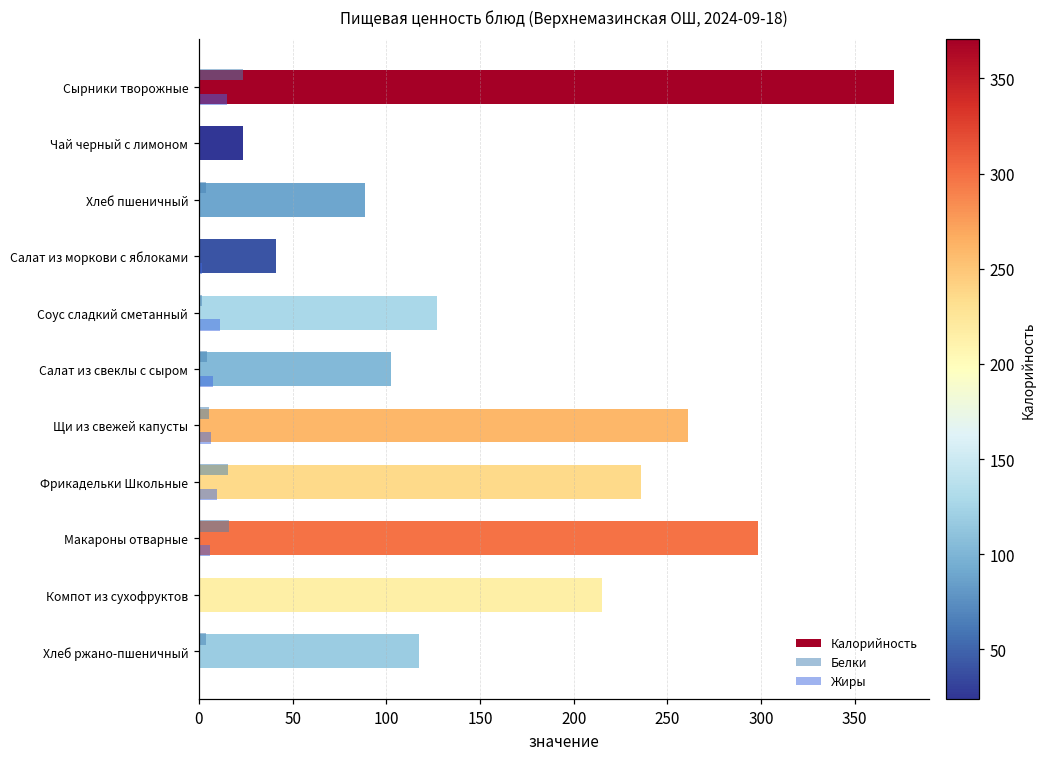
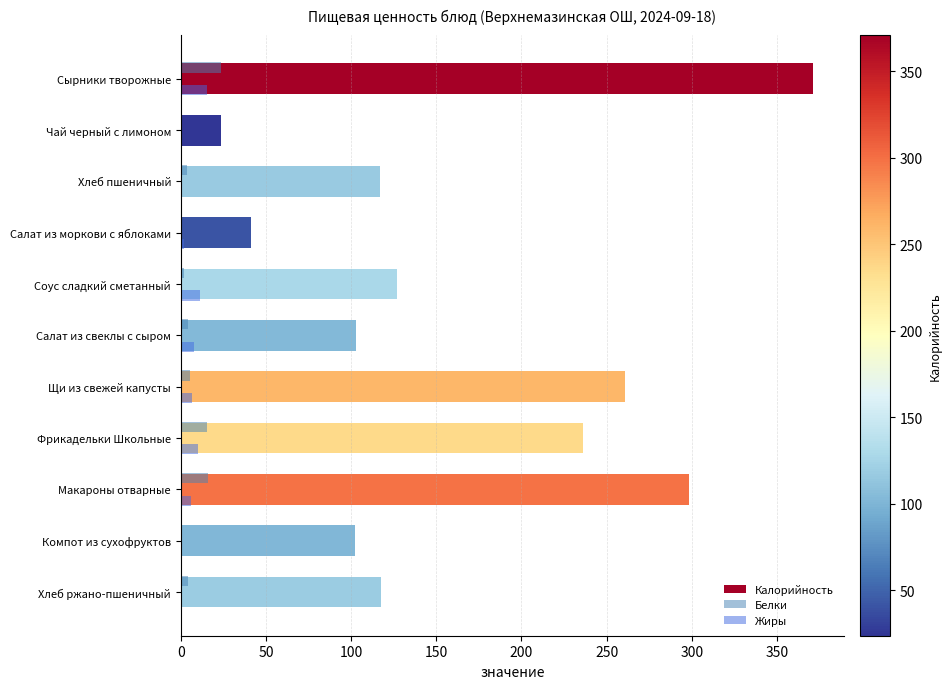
Калорийность, Хлеб пшеничный: 89 -> 117
Калорийность, Компот из сухофруктов: 215 -> 102
